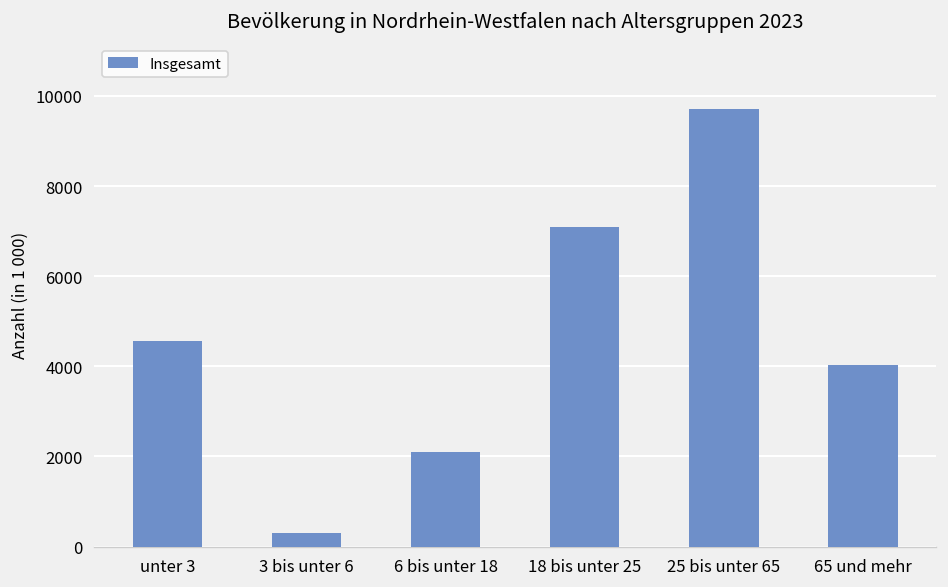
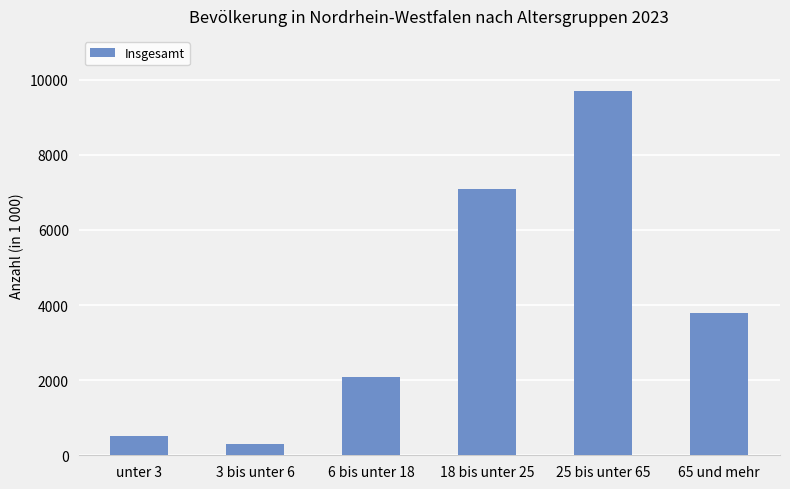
unter 3: 4600 -> 500
65 und mehr: 4000 -> 3800
